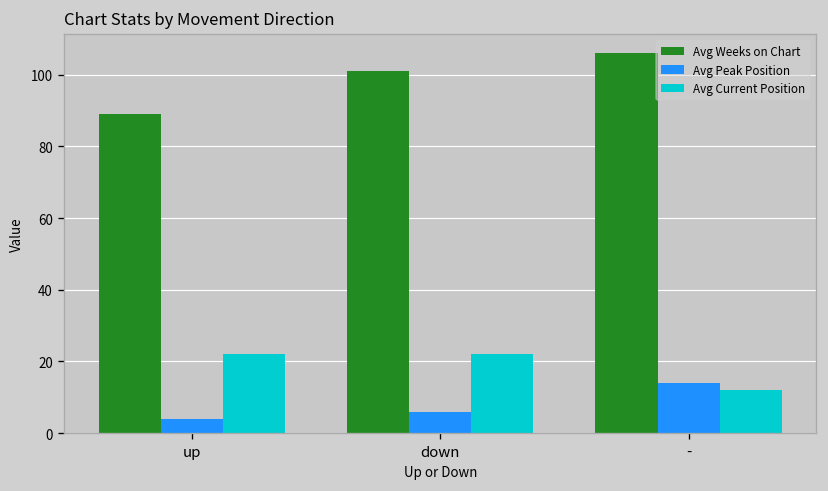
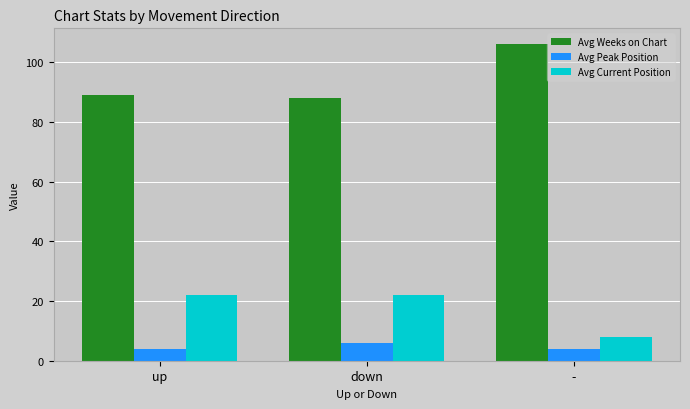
Avg Weeks on Chart, down: 101 -> 88
Avg Peak Position, -: 14 -> 4
Avg Current Position, -: 12 -> 8
